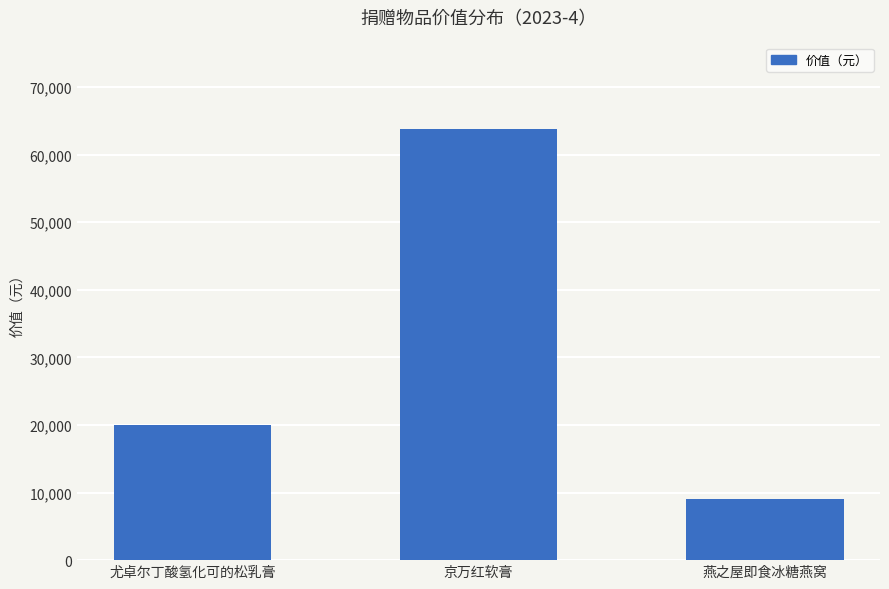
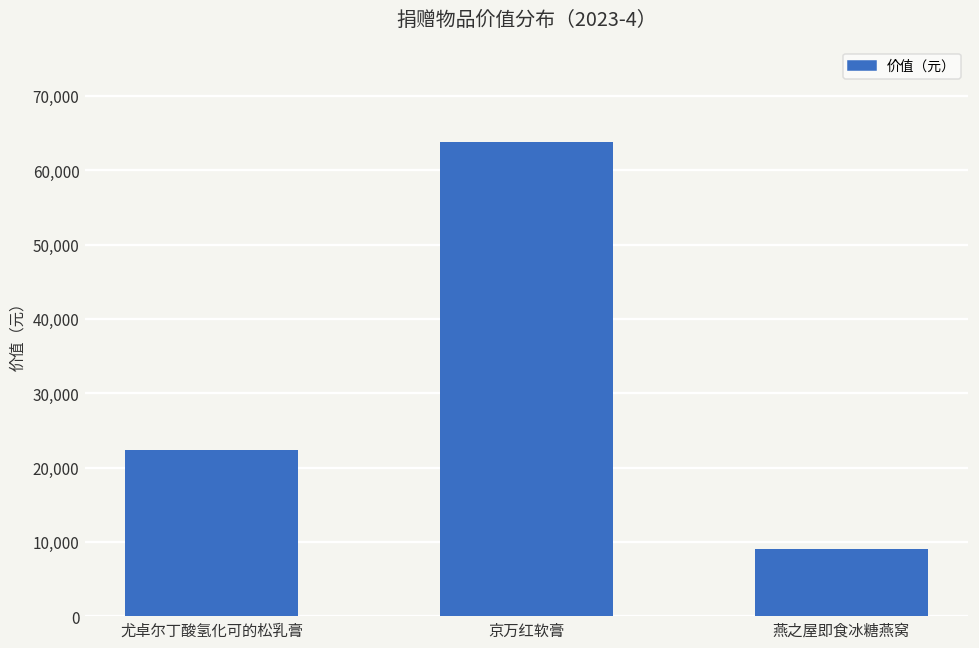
尤卓尔丁酸氢化可的松乳膏: 20,000 -> 22,000
